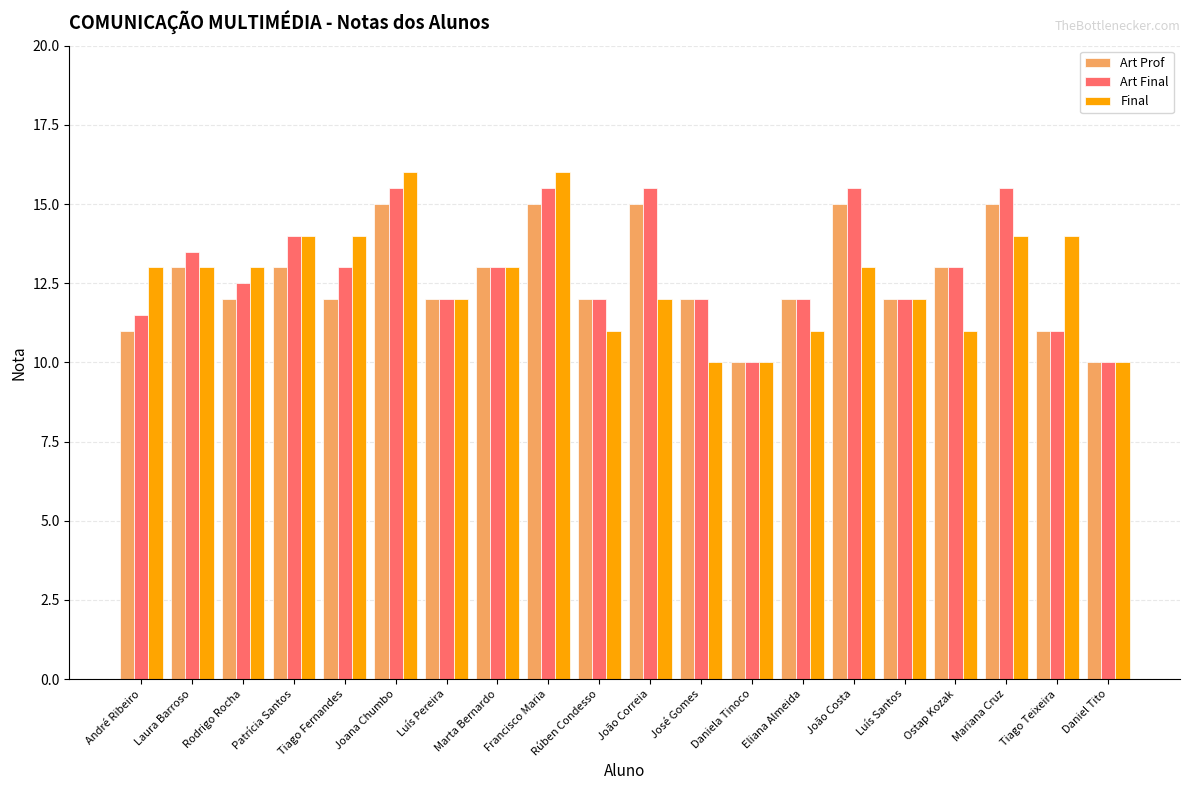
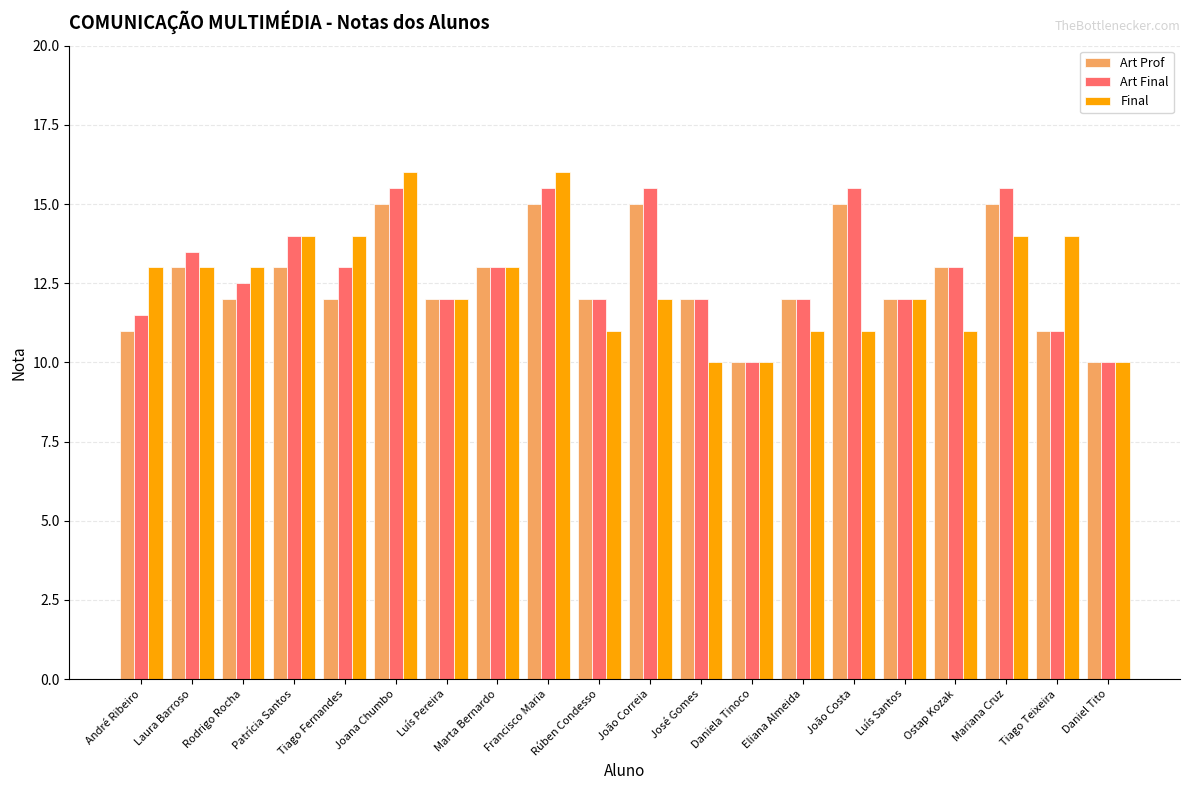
Final, João Costa: 13 -> 11
